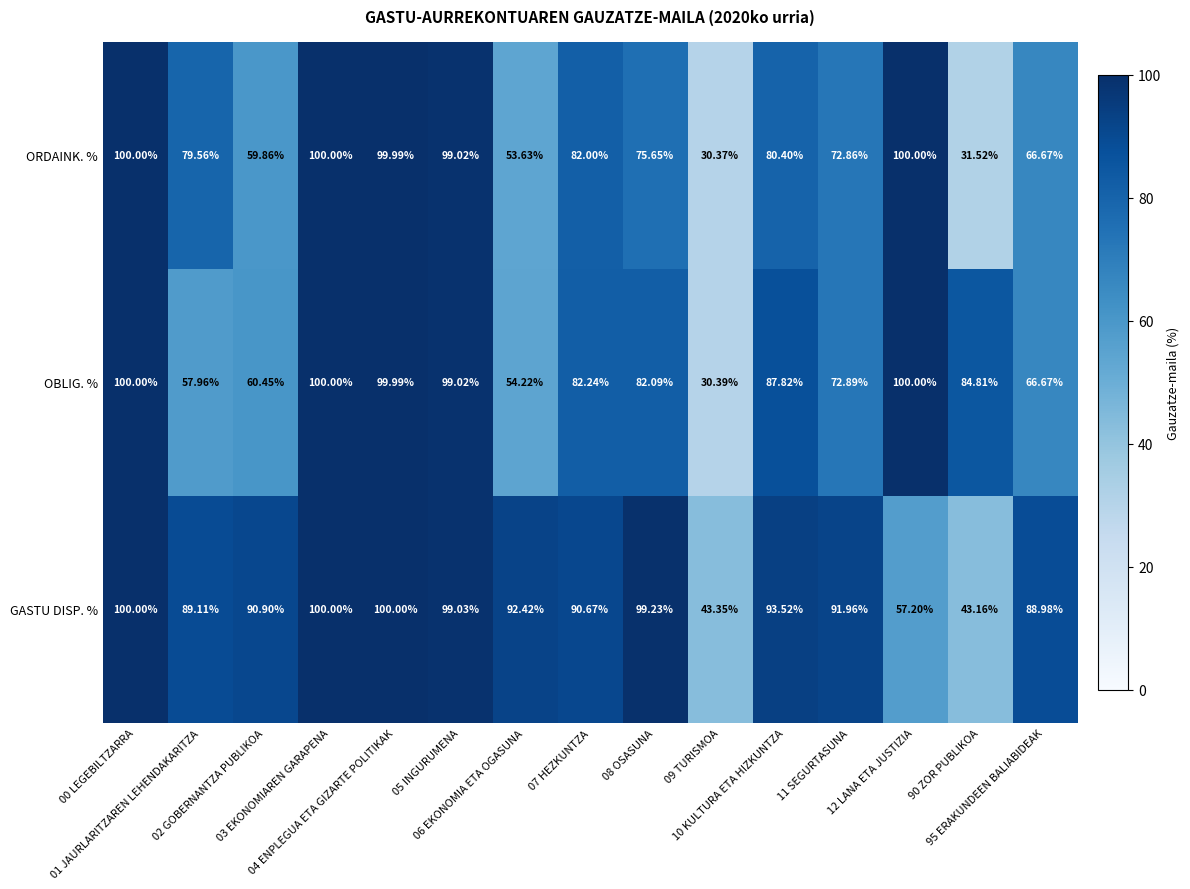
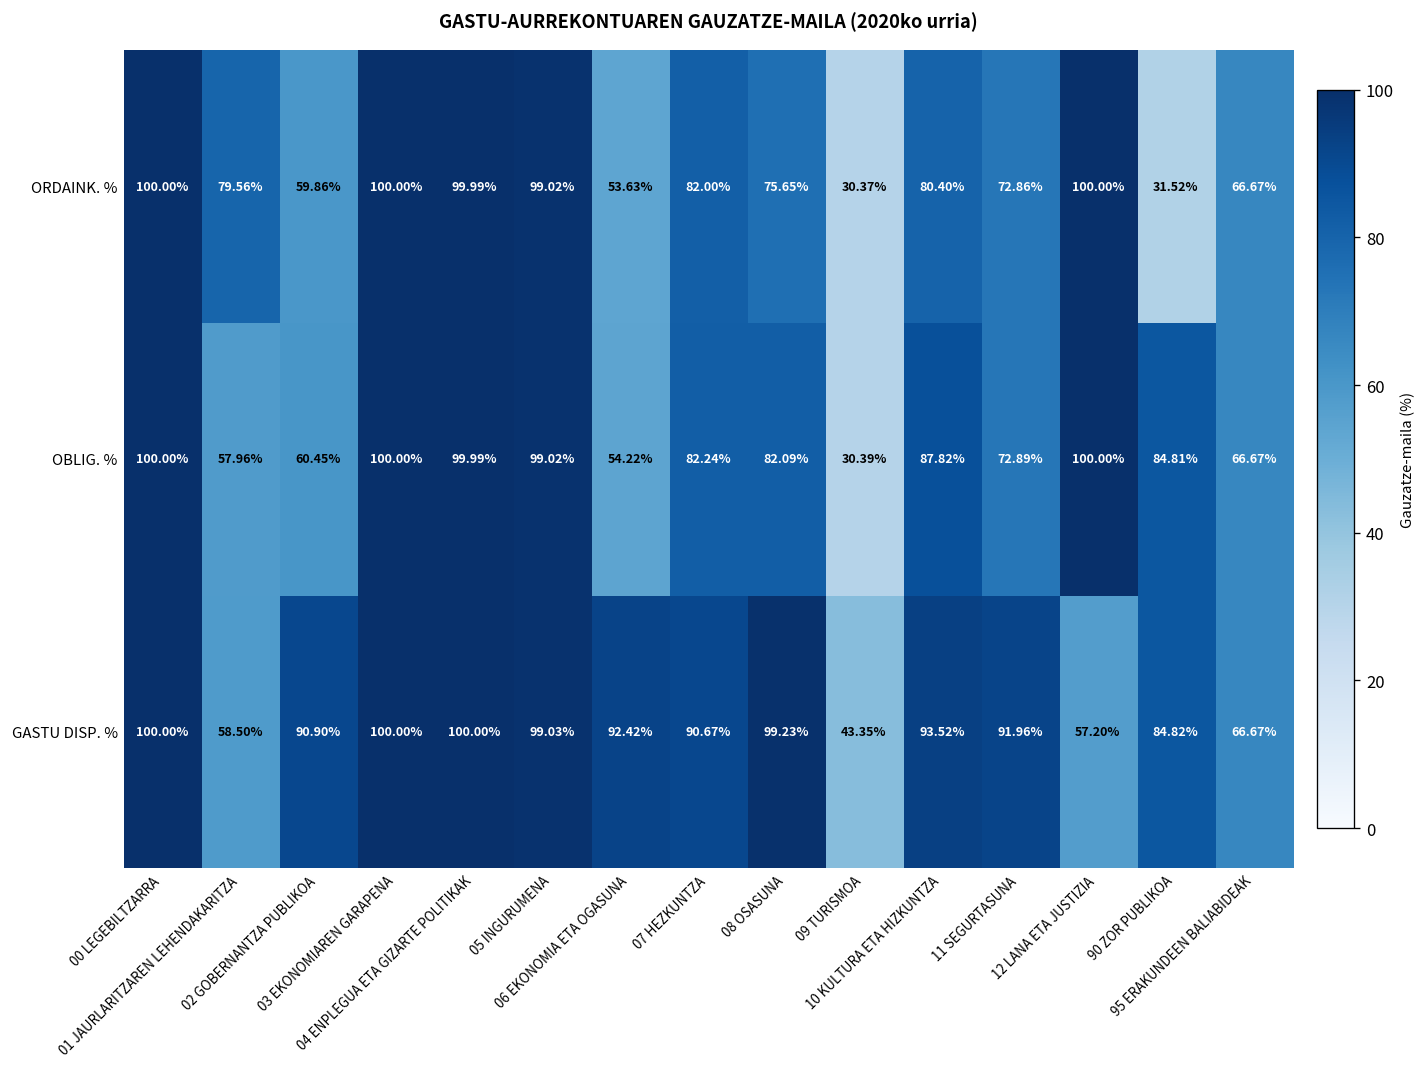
GASTU DISP. %, 01 JAURLARITZAREN LEHENDAKARITZA: 89.11% -> 58.50%
GASTU DISP. %, 90 ZOR PUBLIKOA: 43.16% -> 84.82%
GASTU DISP. %, 95 ERAKUNDEEN BALIABIDEAK: 88.98% -> 66.67%
